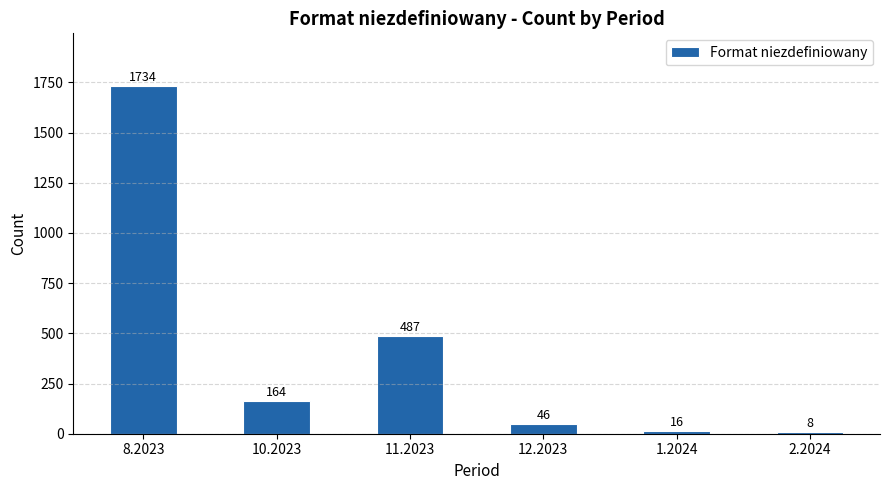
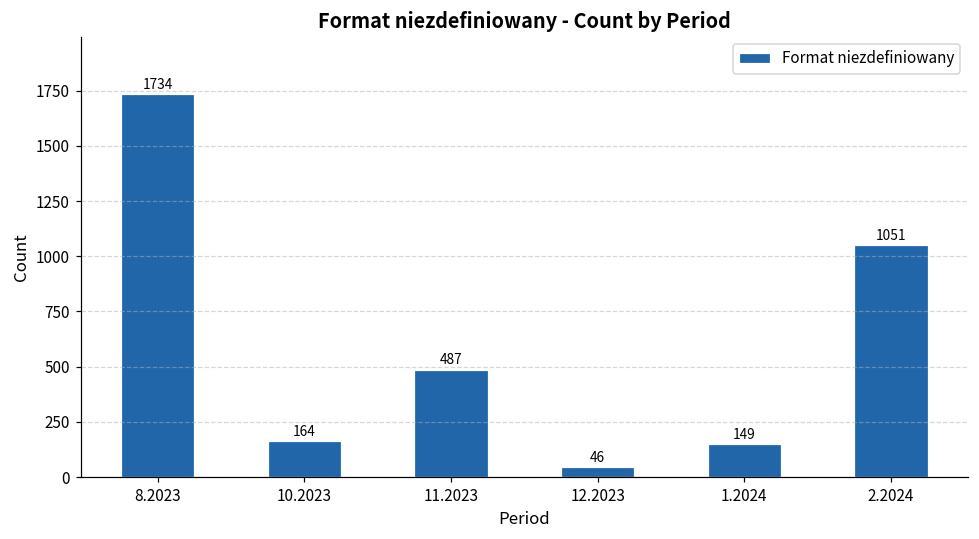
1.2024: 16 -> 149
2.2024: 8 -> 1051
